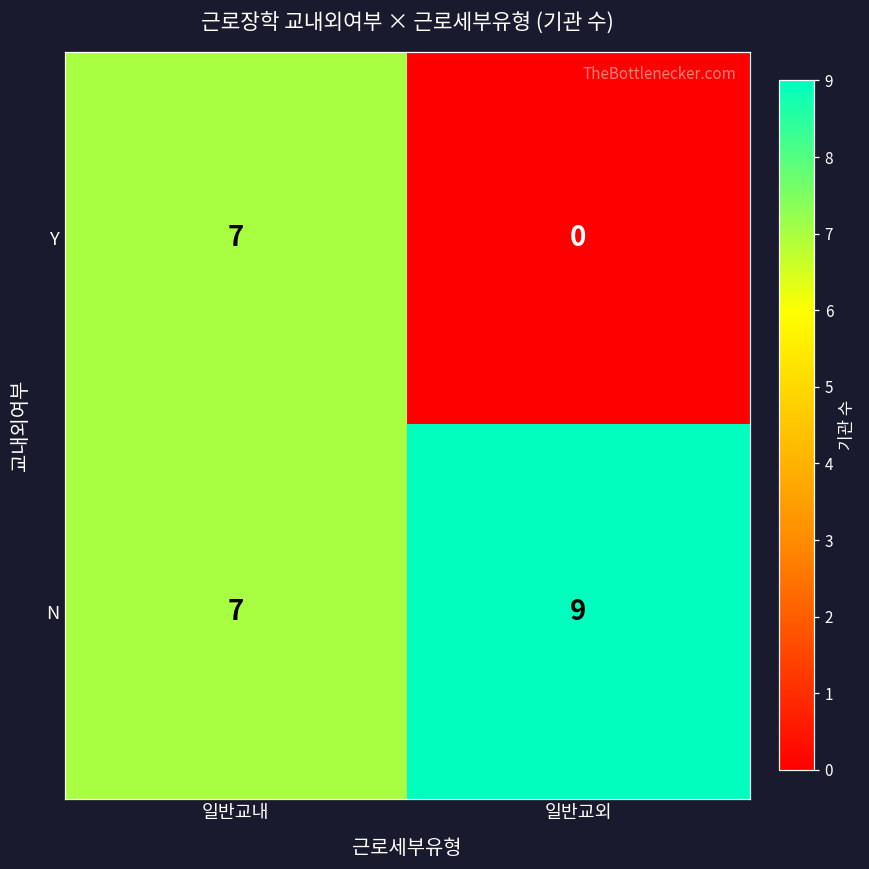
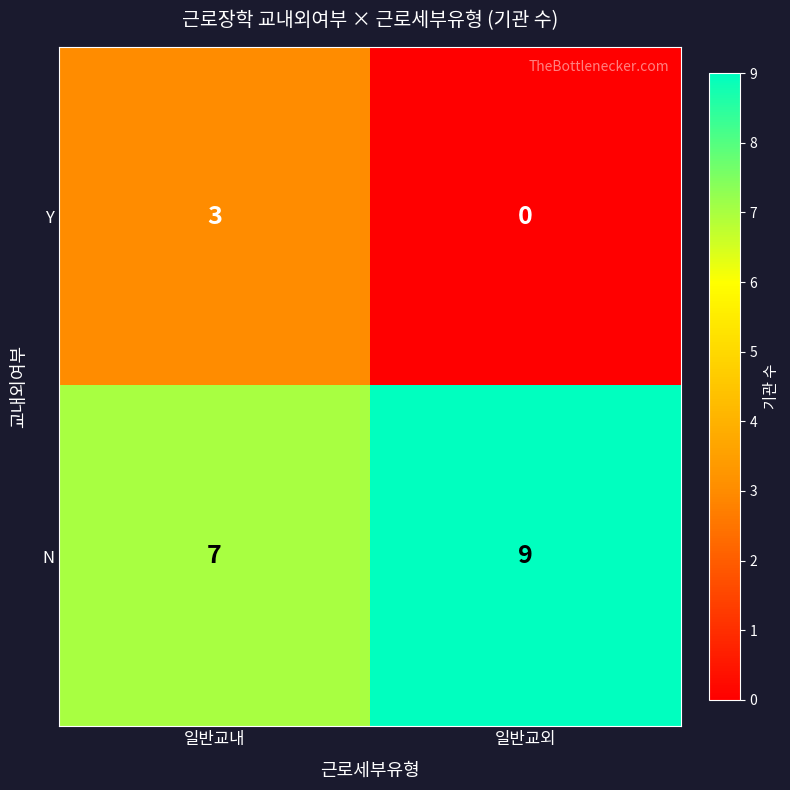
Y, 일반교내: 7 -> 3
